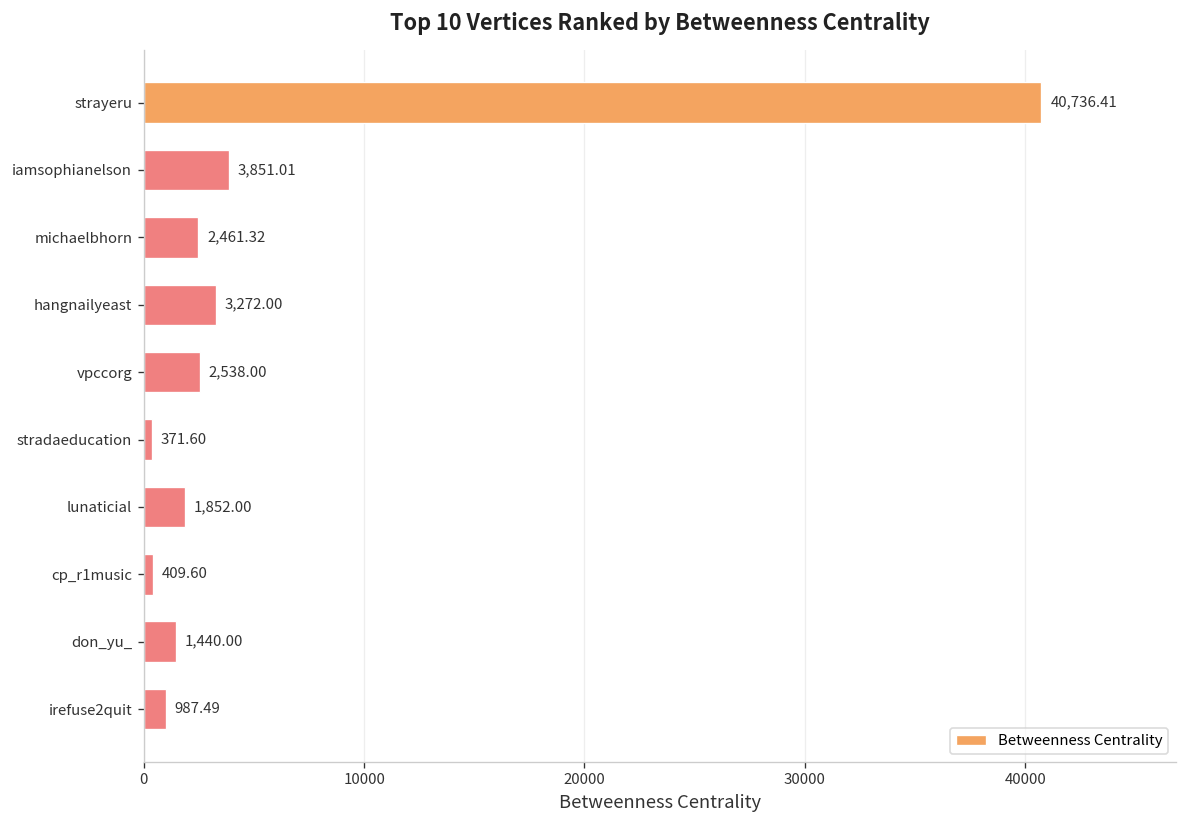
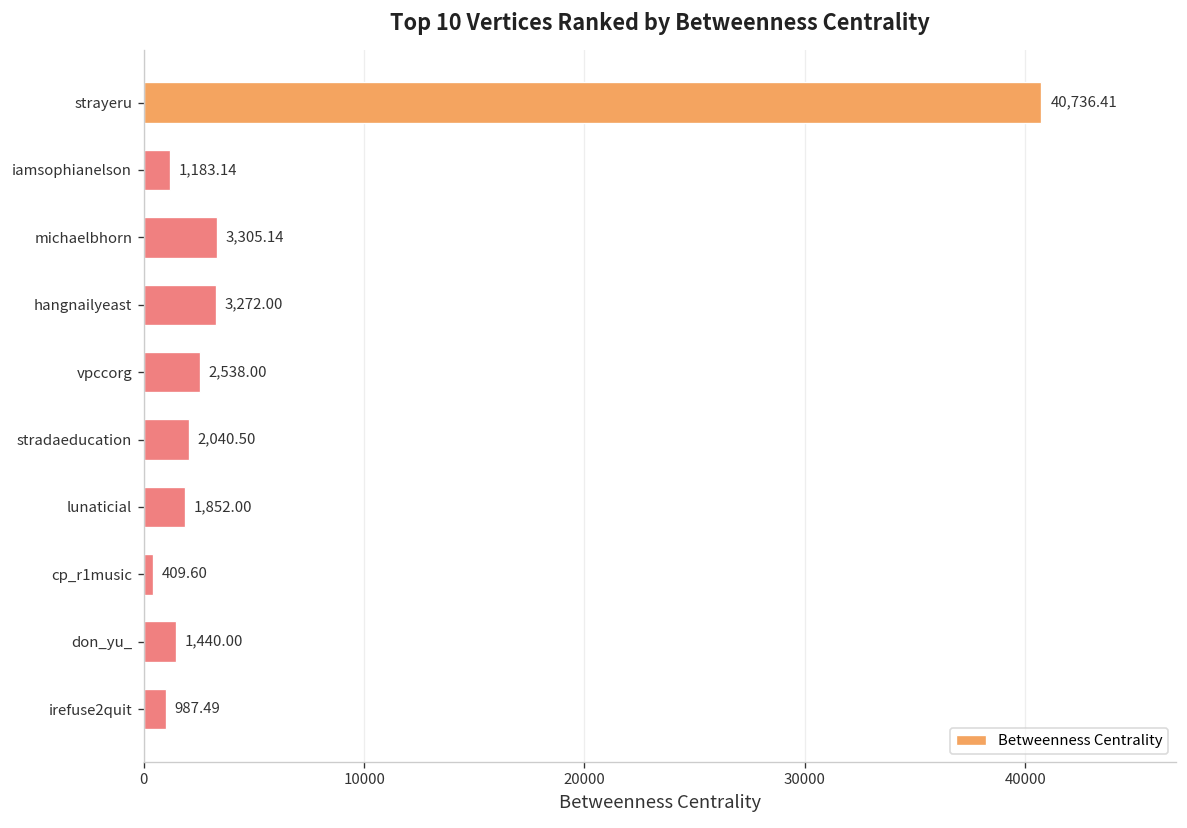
iamsophianelson: 3,851.01 -> 1,183.14
michaelbhorn: 2,461.32 -> 3,305.14
stradaeducation: 371.60 -> 2,040.50
